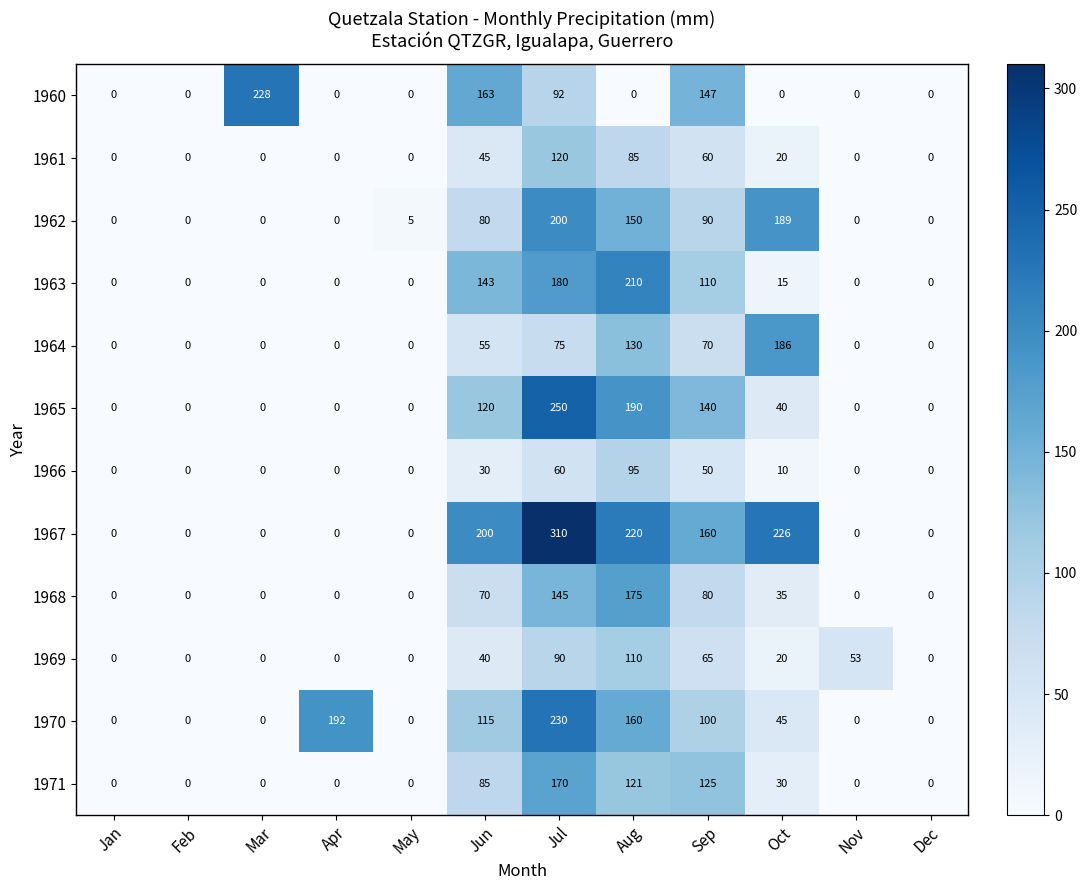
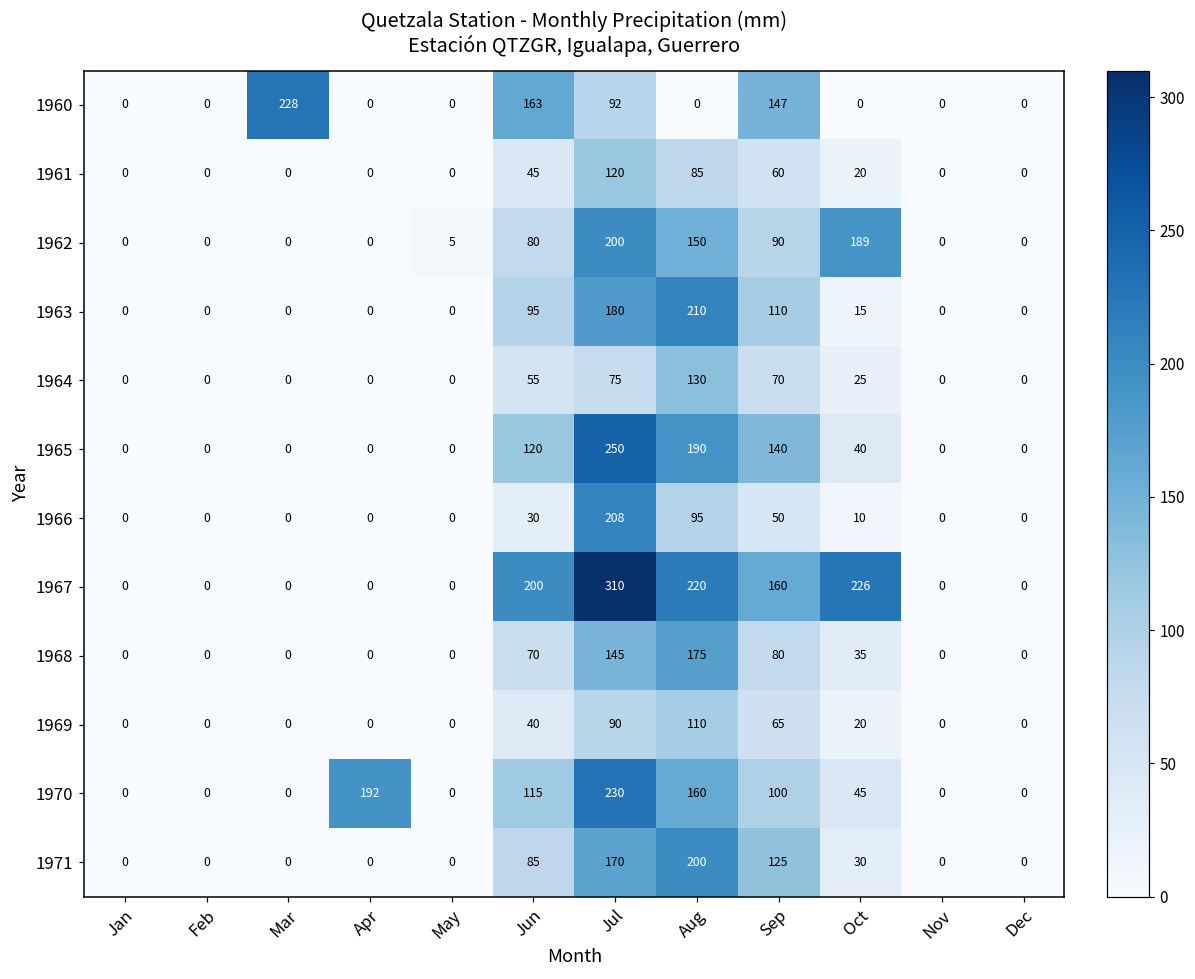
1963, Jun: 143 -> 95
1964, Oct: 186 -> 25
1966, Jul: 60 -> 208
1969, Nov: 53 -> 0
1971, Aug: 121 -> 200
